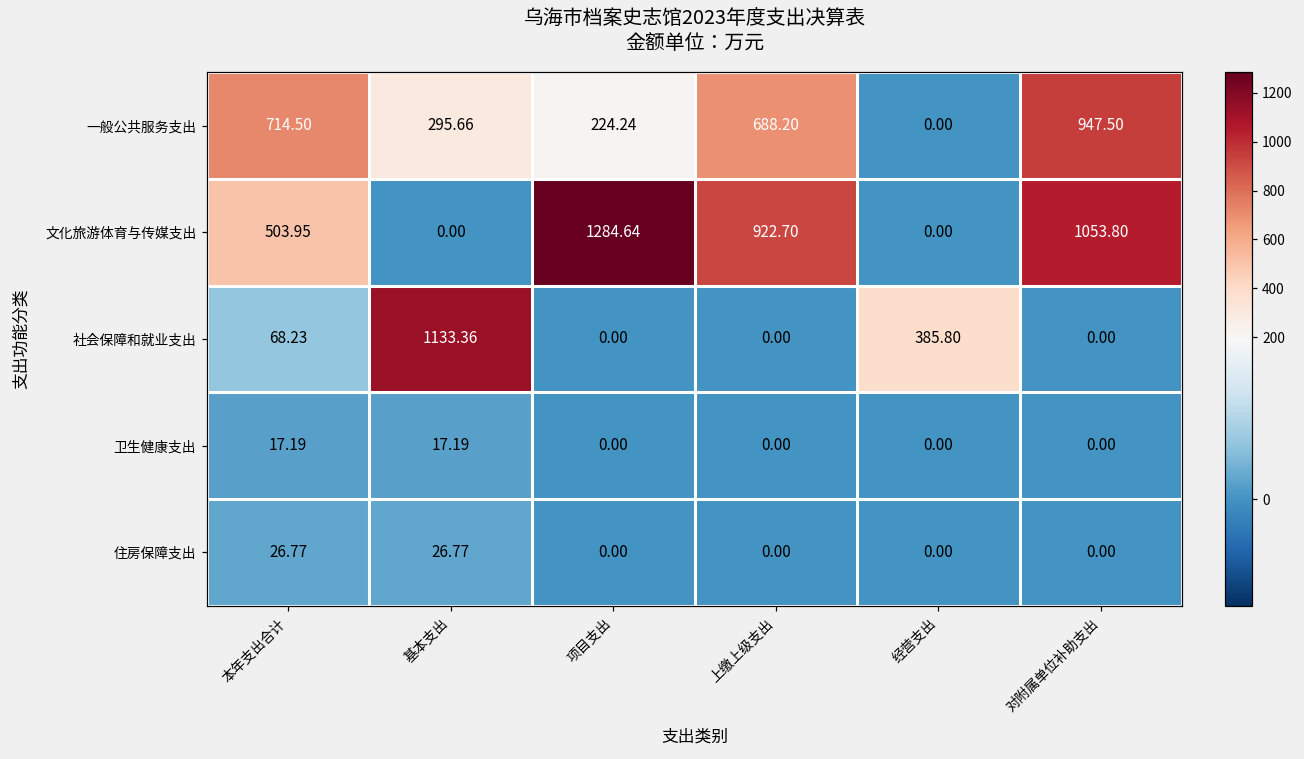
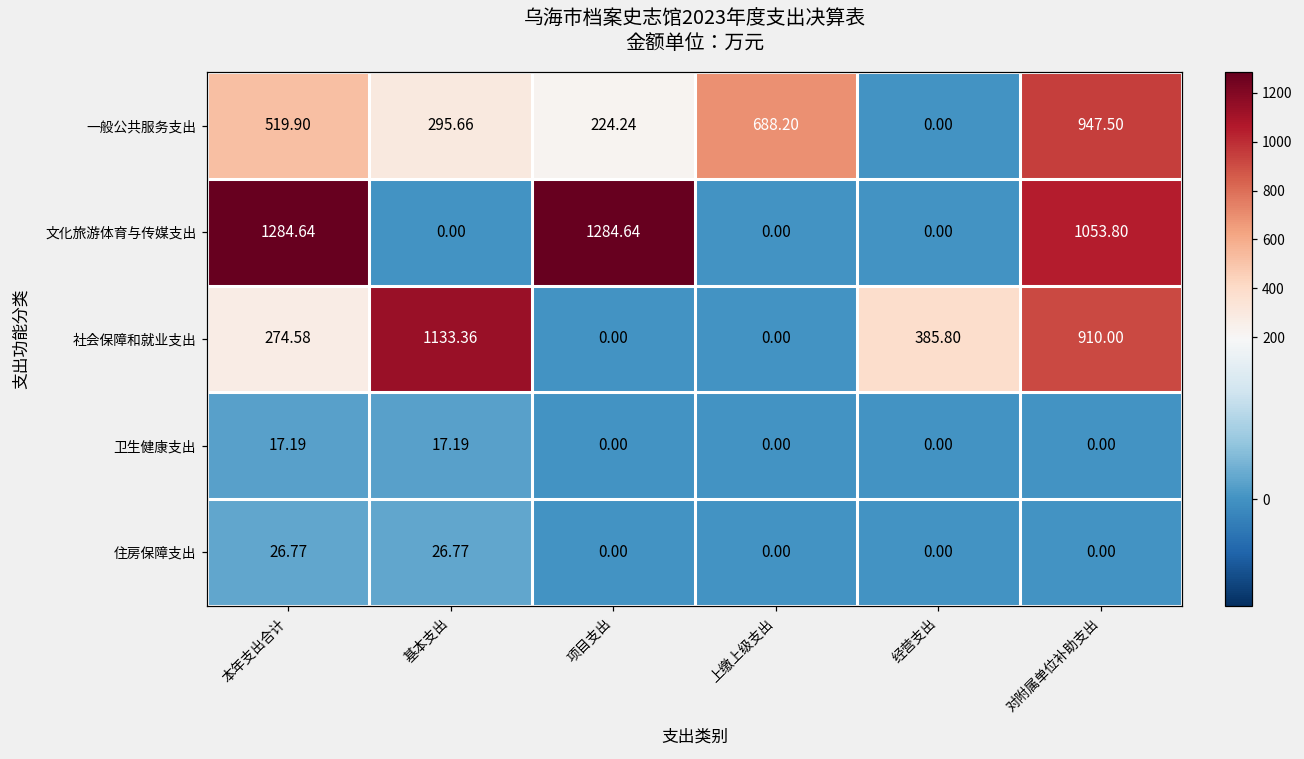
一般公共服务支出, 本年支出合计: 714.50 -> 519.90
文化旅游体育与传媒支出, 本年支出合计: 503.95 -> 1284.64
文化旅游体育与传媒支出, 上缴上级支出: 922.70 -> 0.00
社会保障和就业支出, 本年支出合计: 68.23 -> 274.58
社会保障和就业支出, 对附属单位补助支出: 0.00 -> 910.00
